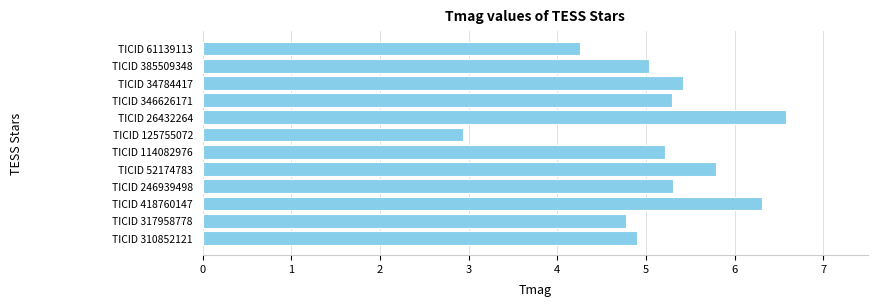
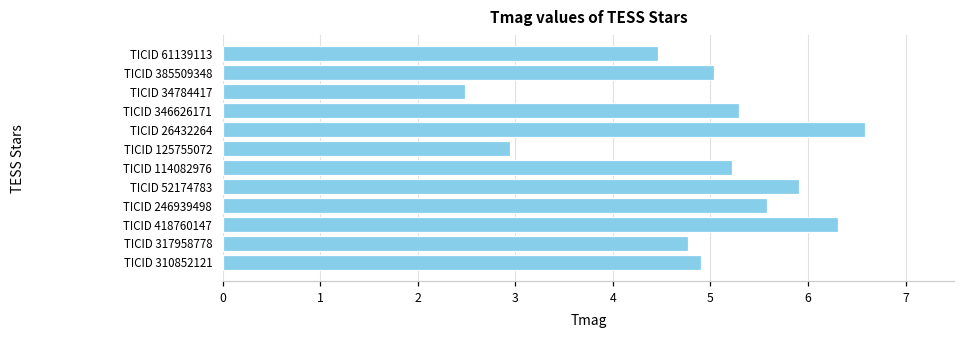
TICID 61139113: 4.3 -> 4.5
TICID 34784417: 5.4 -> 2.5
TICID 52174783: 5.8 -> 5.9
TICID 246939498: 5.3 -> 5.6
